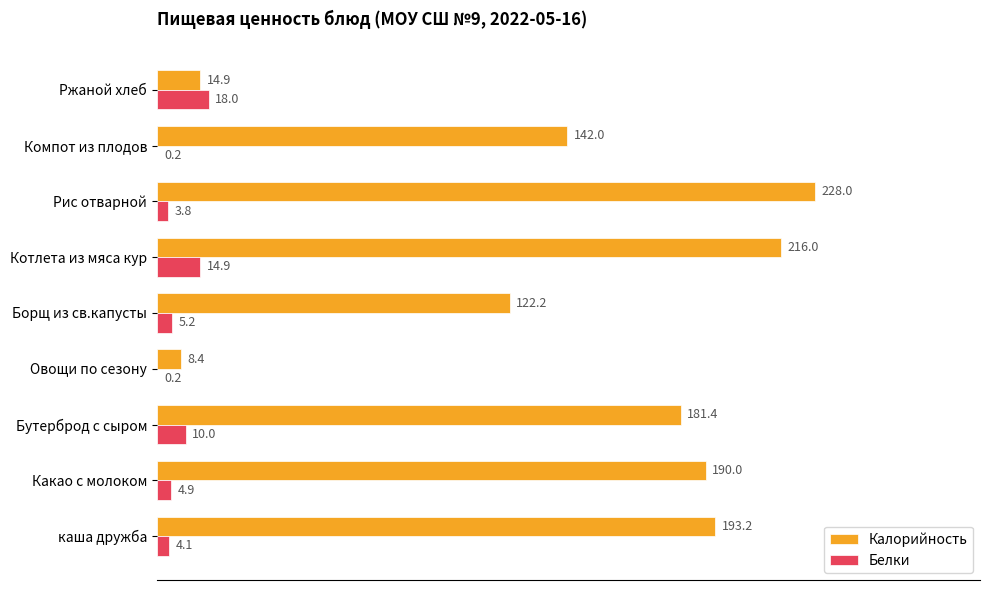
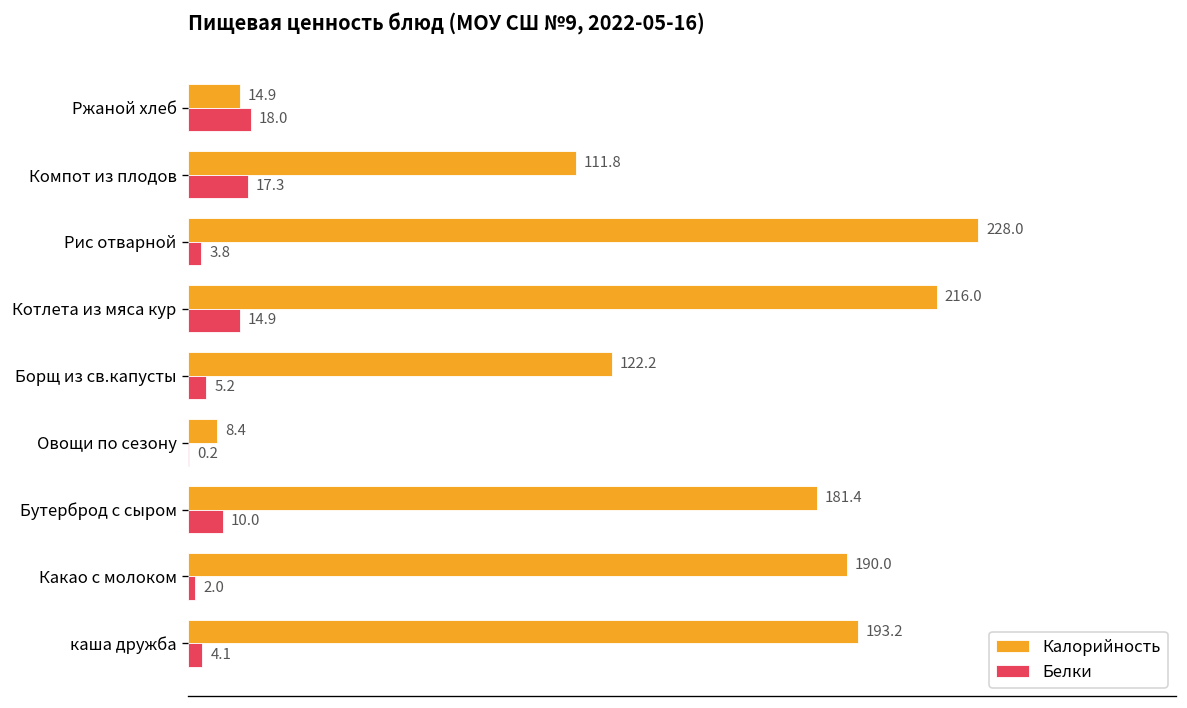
Калорийность, Компот из плодов: 142.0 -> 111.8
Белки, Компот из плодов: 0.2 -> 17.3
Белки, Какао с молоком: 4.9 -> 2.0
